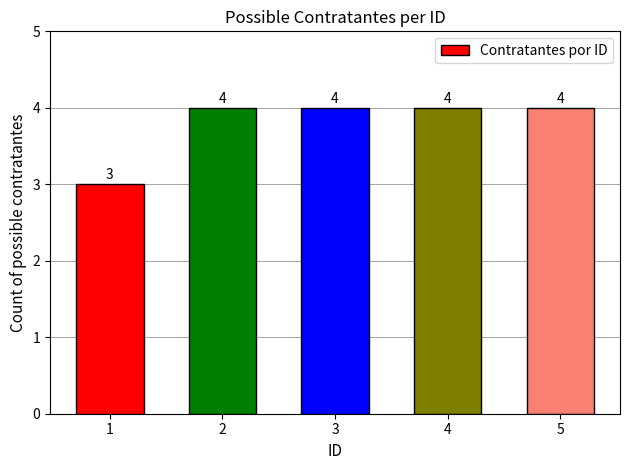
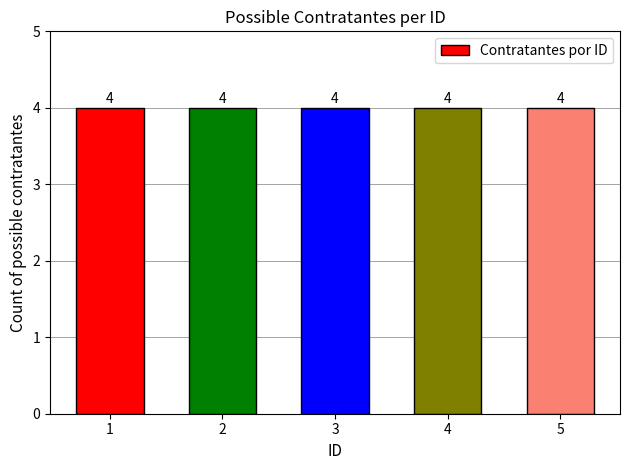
1: 3 -> 4
